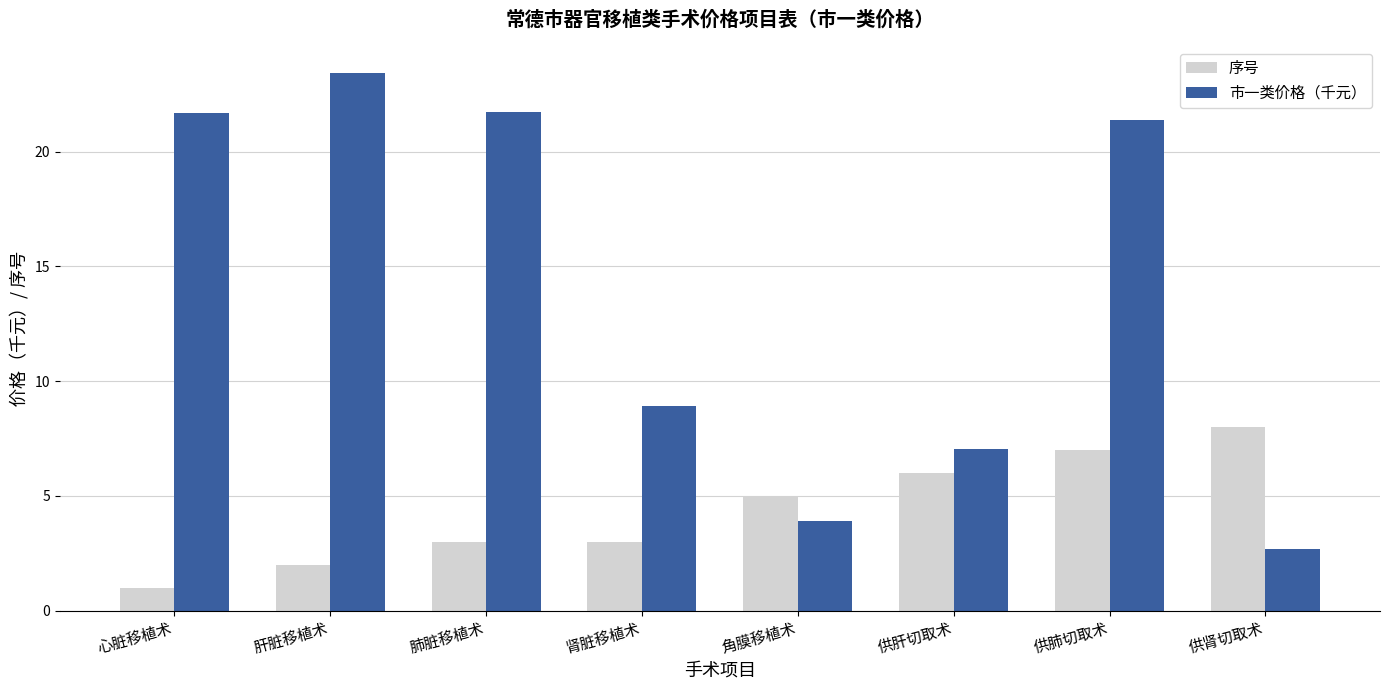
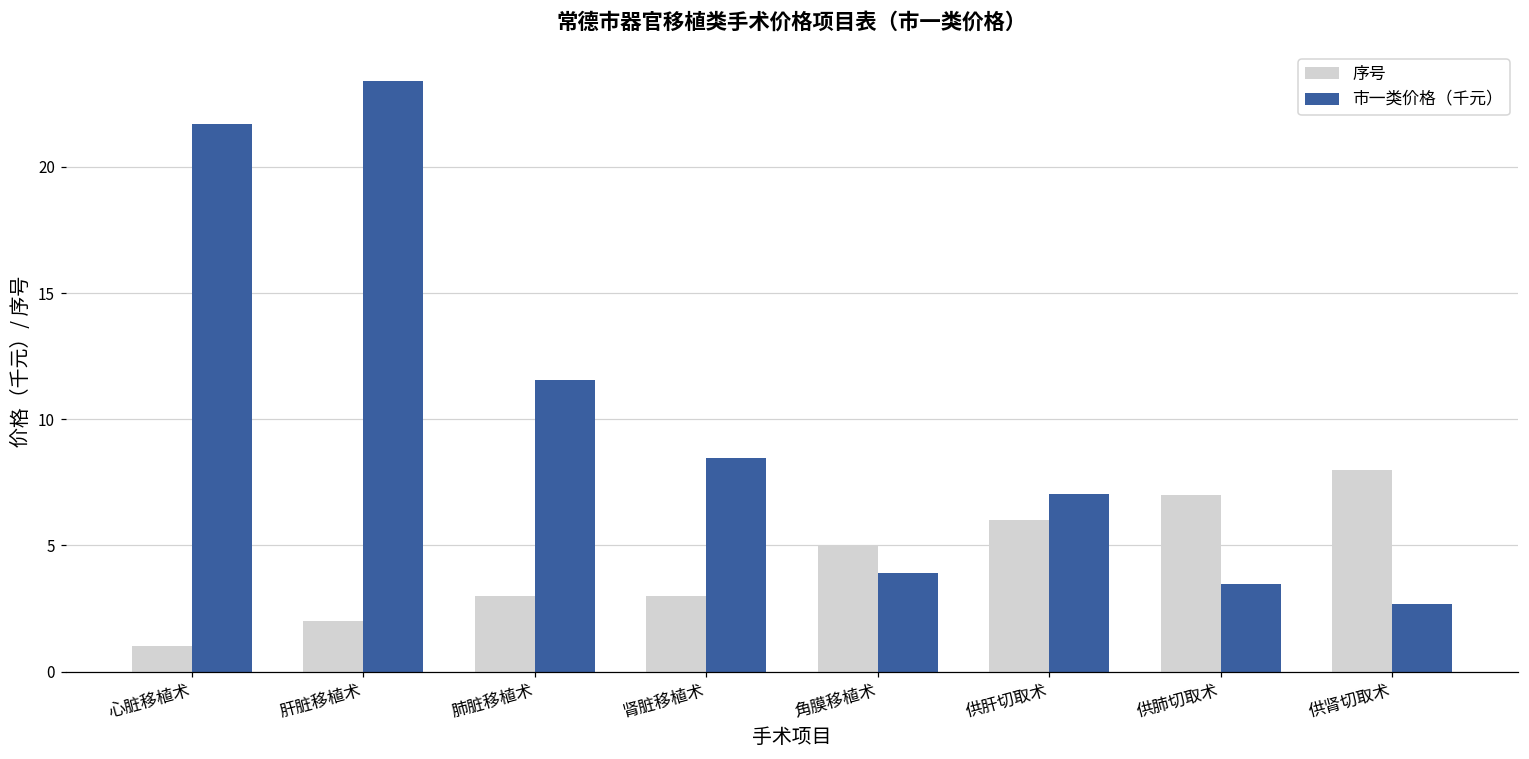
市一类价格（千元）, 肺脏移植术: 21.7 -> 11.5
市一类价格（千元）, 肾脏移植术: 8.9 -> 8.5
市一类价格（千元）, 供肺切取术: 21.4 -> 3.5
